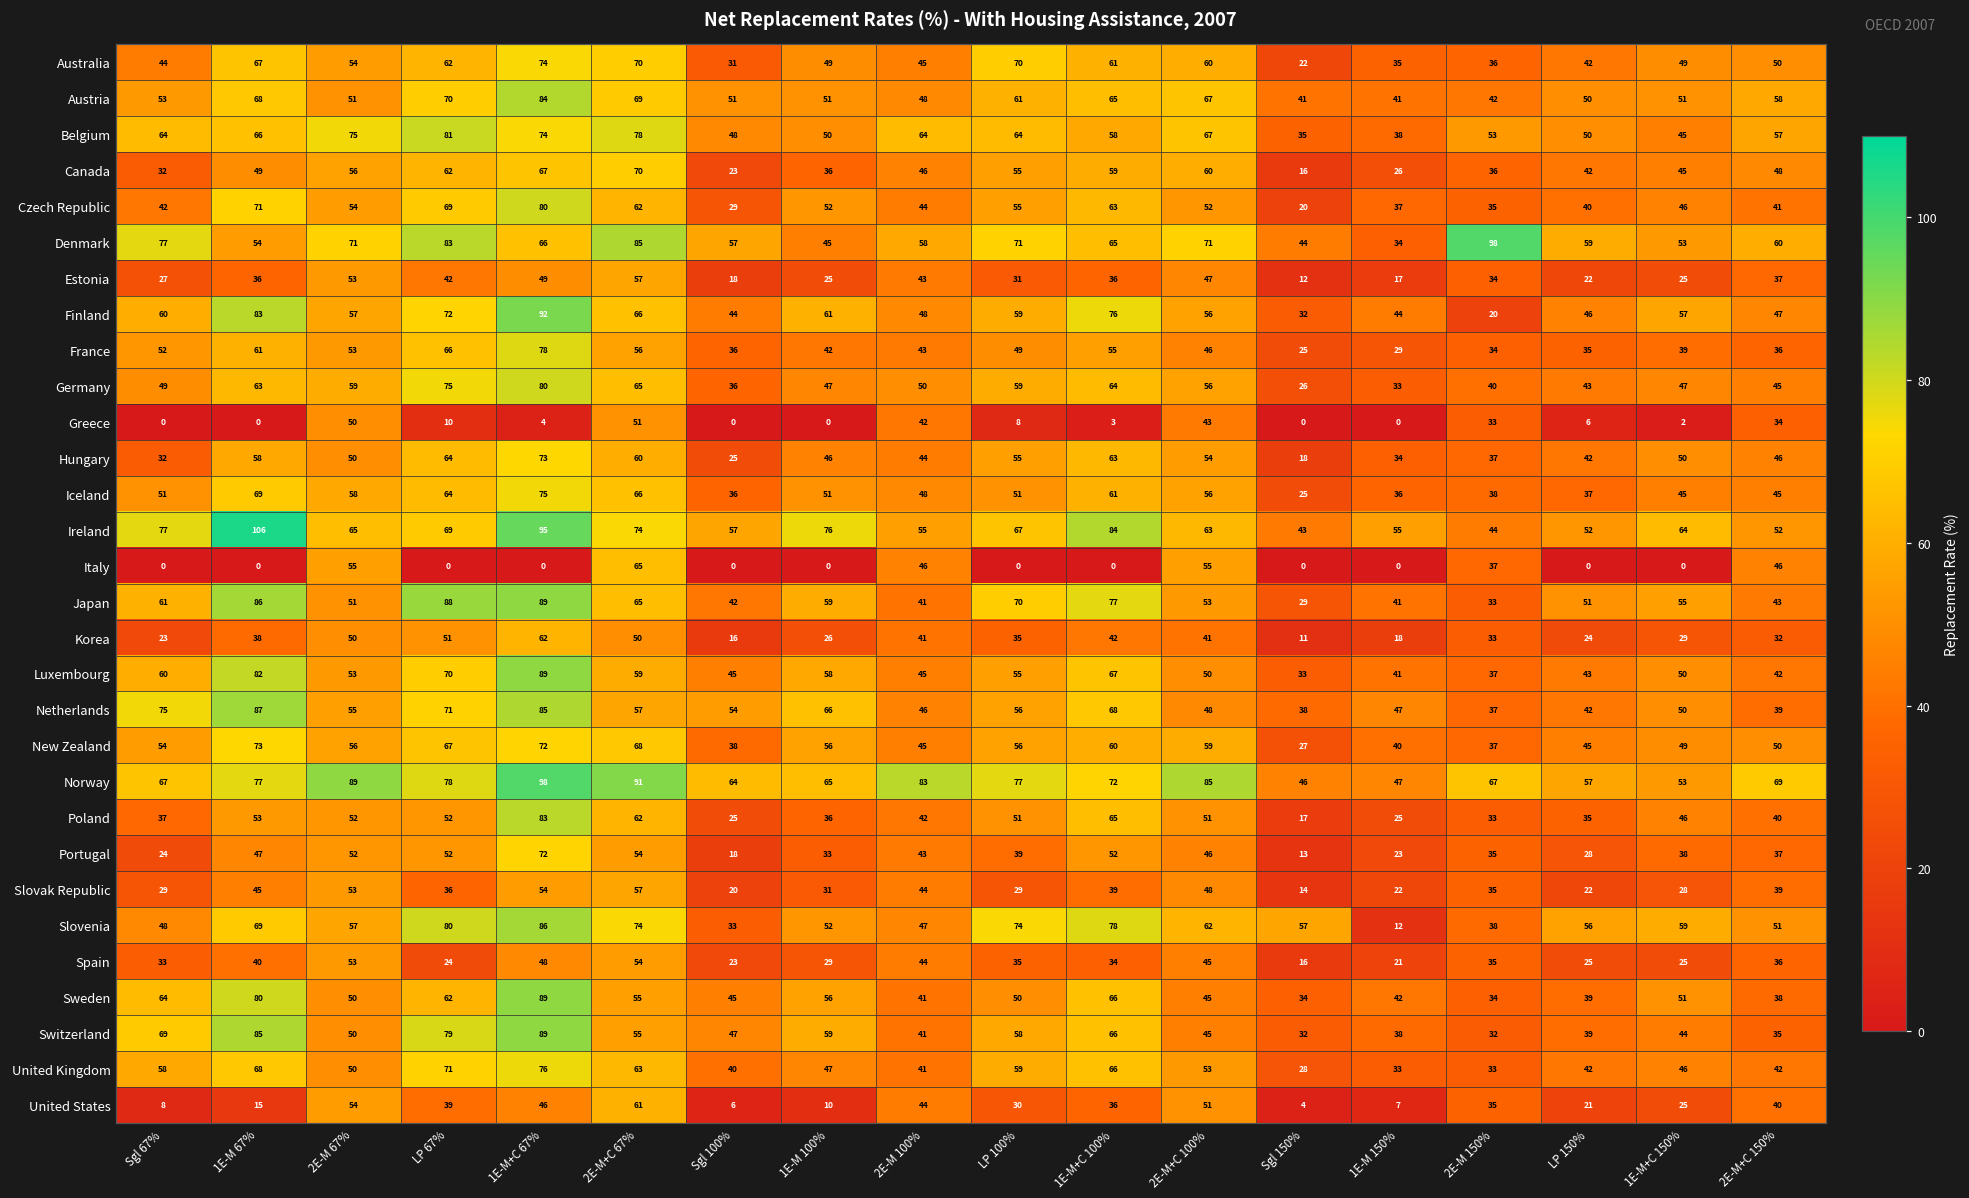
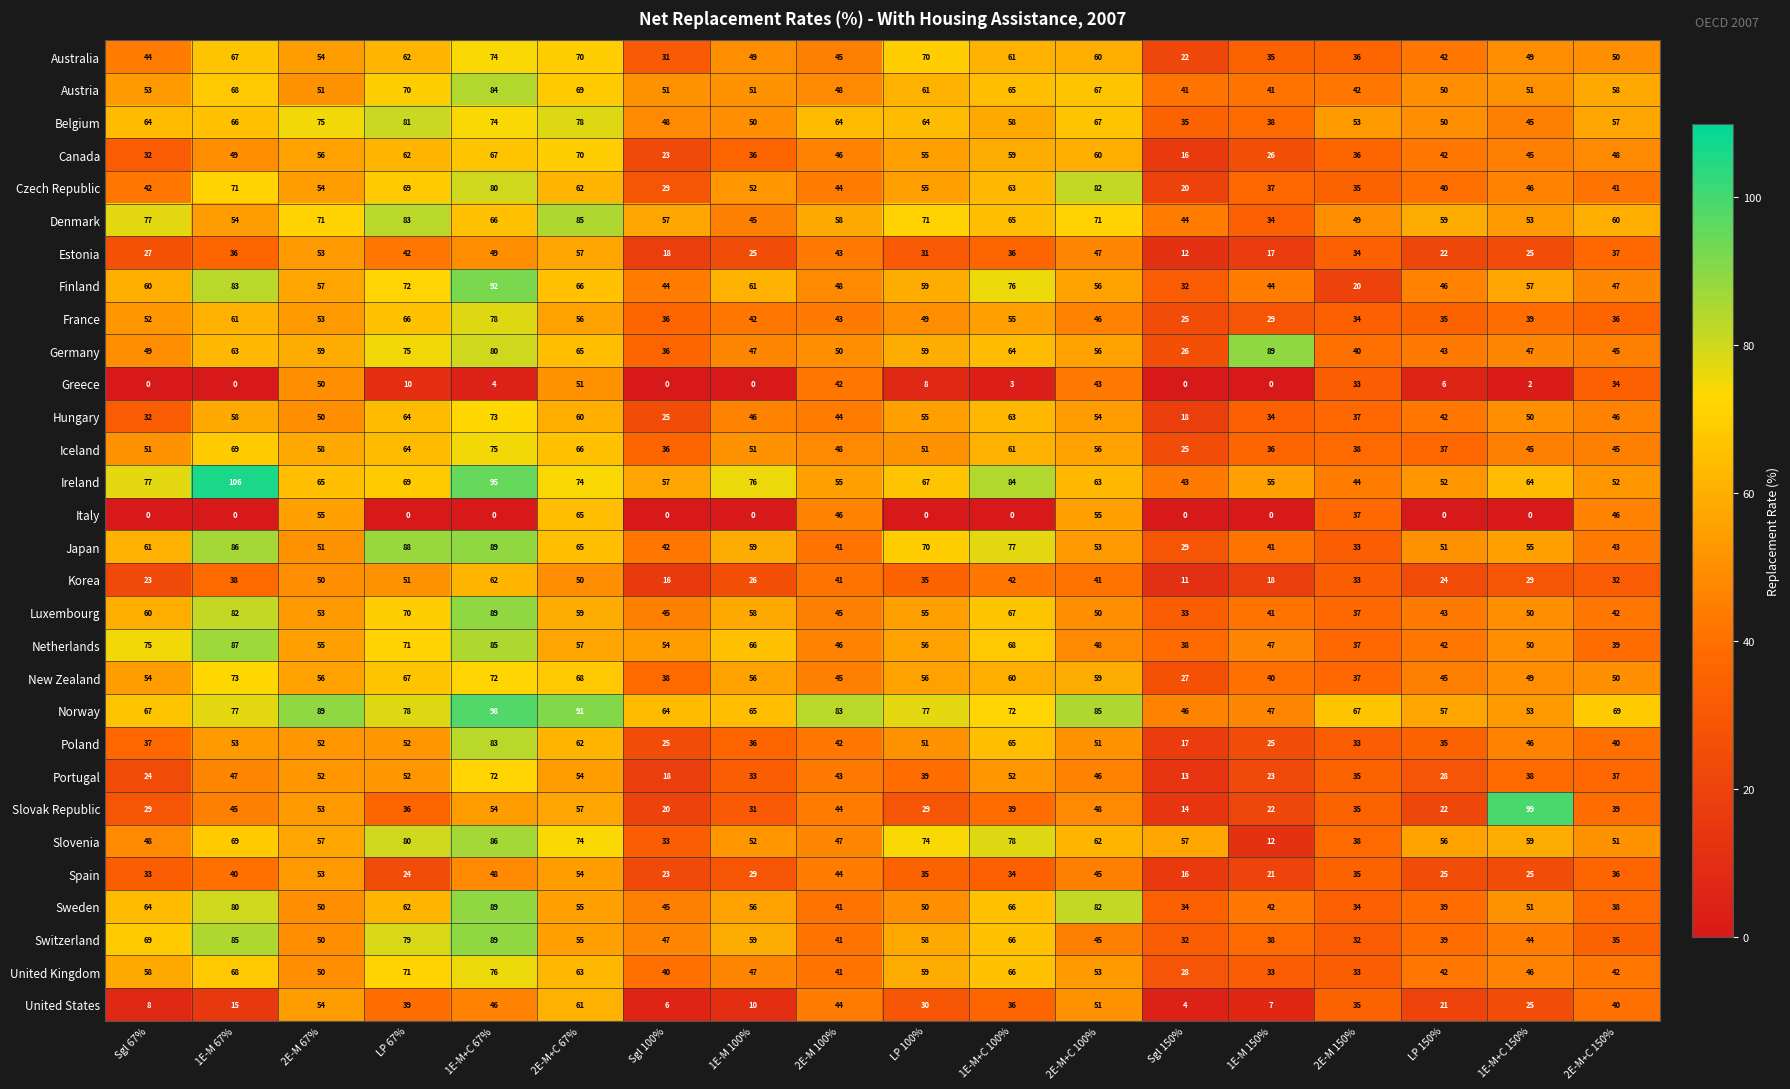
Czech Republic, 2E-M+C 100%: 52 -> 82
Denmark, 2E-M 150%: 98 -> 49
Germany, 1E-M 150%: 33 -> 89
Slovak Republic, 1E-M+C 150%: 28 -> 99
Sweden, 2E-M+C 100%: 45 -> 82
